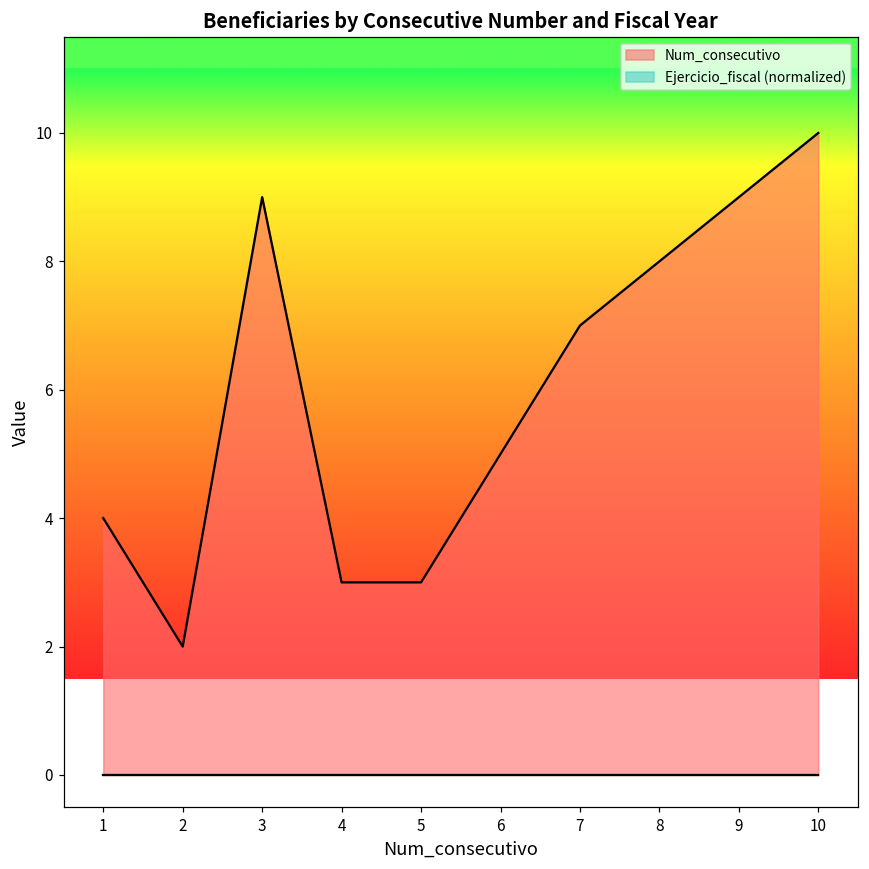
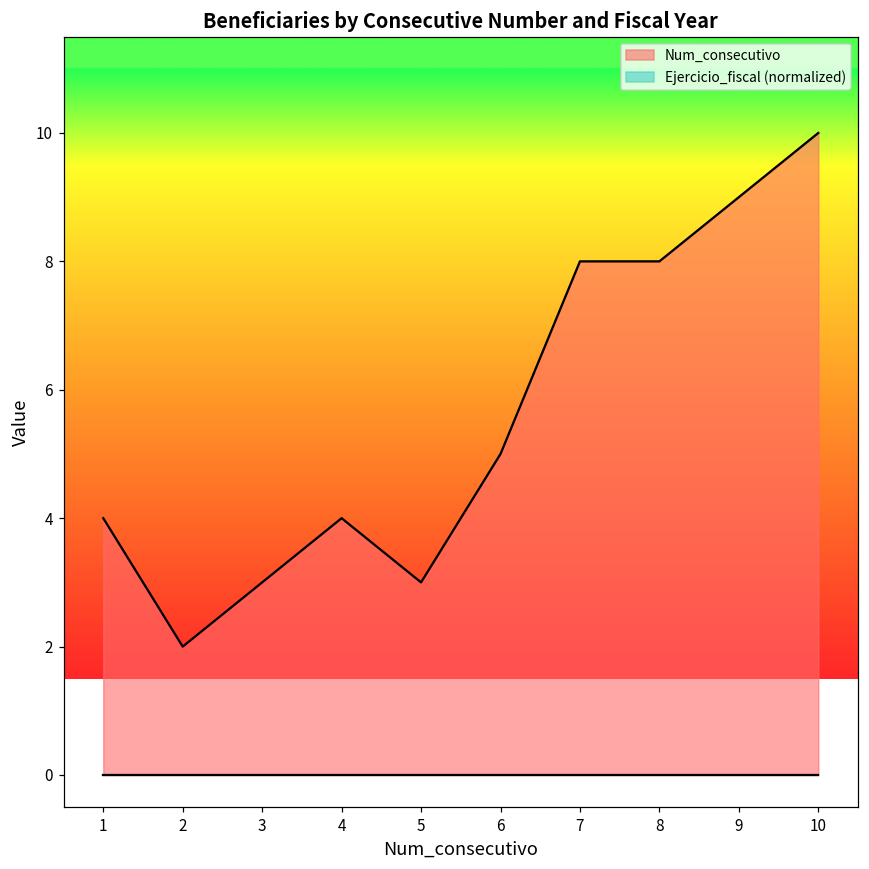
Num_consecutivo, 3: 9 -> 3
Num_consecutivo, 4: 3 -> 4
Num_consecutivo, 7: 7 -> 8
